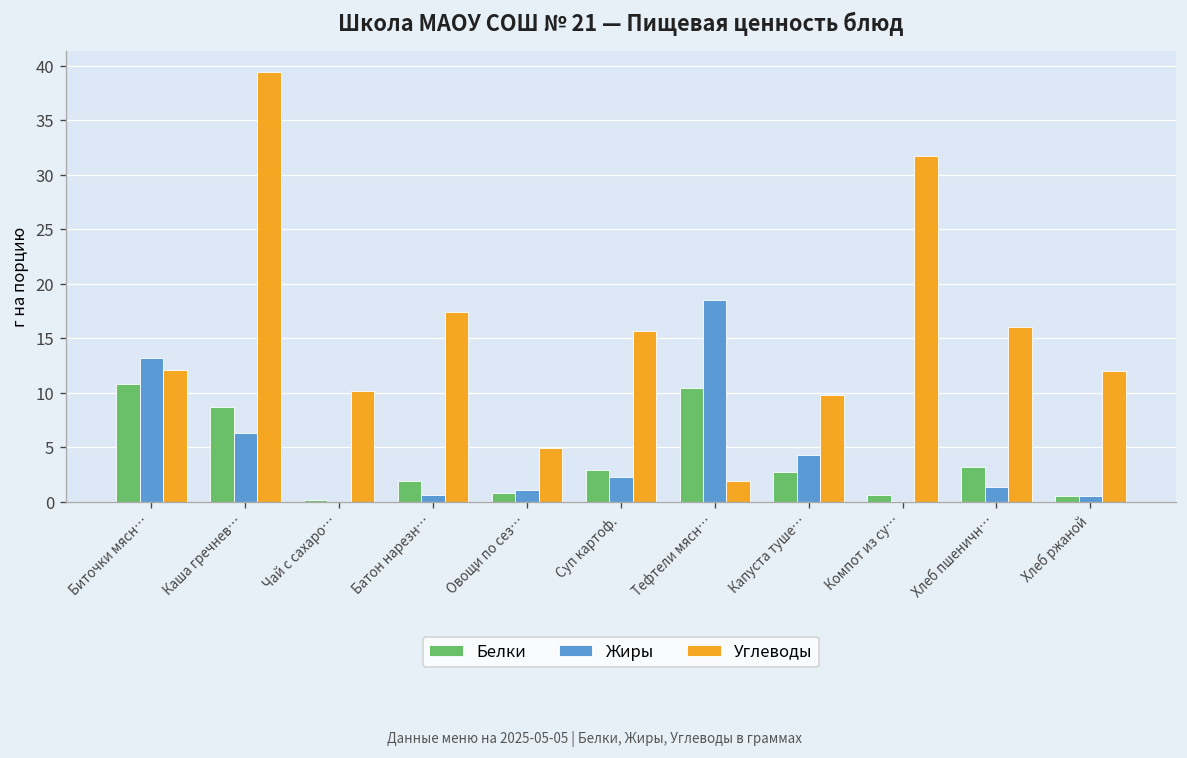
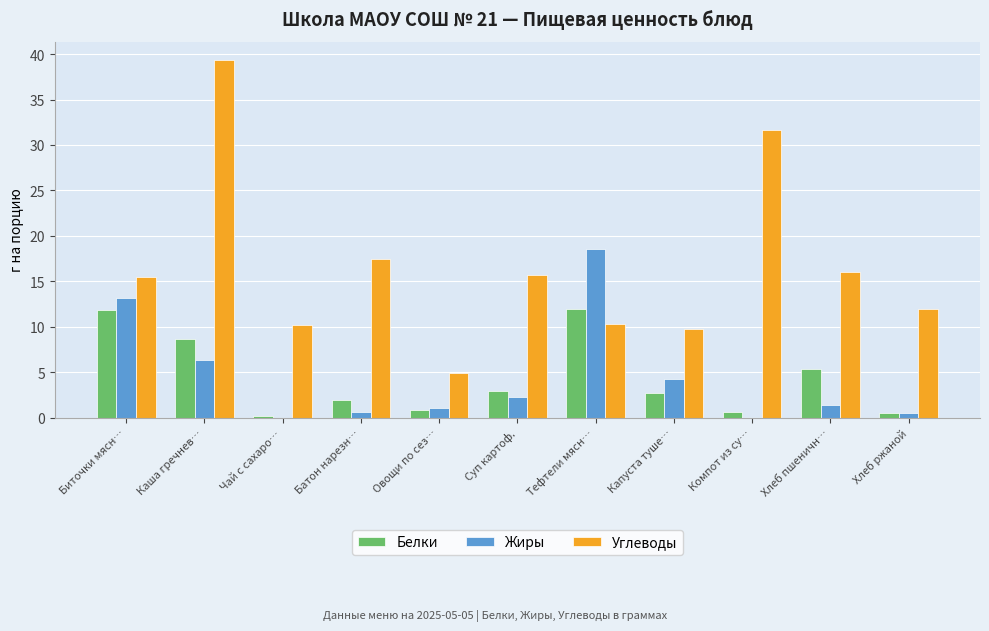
Белки, Биточки мясн…: 11 -> 12
Углеводы, Биточки мясн…: 12 -> 16
Белки, Тефтели мясн…: 10 -> 12
Углеводы, Тефтели мясн…: 2 -> 10
Белки, Хлеб пшеничн…: 3 -> 5
